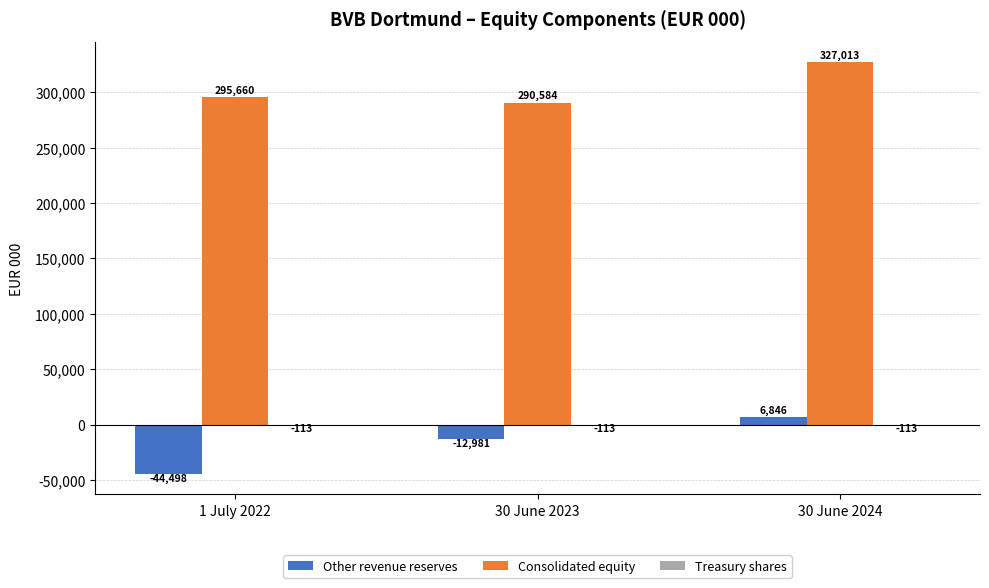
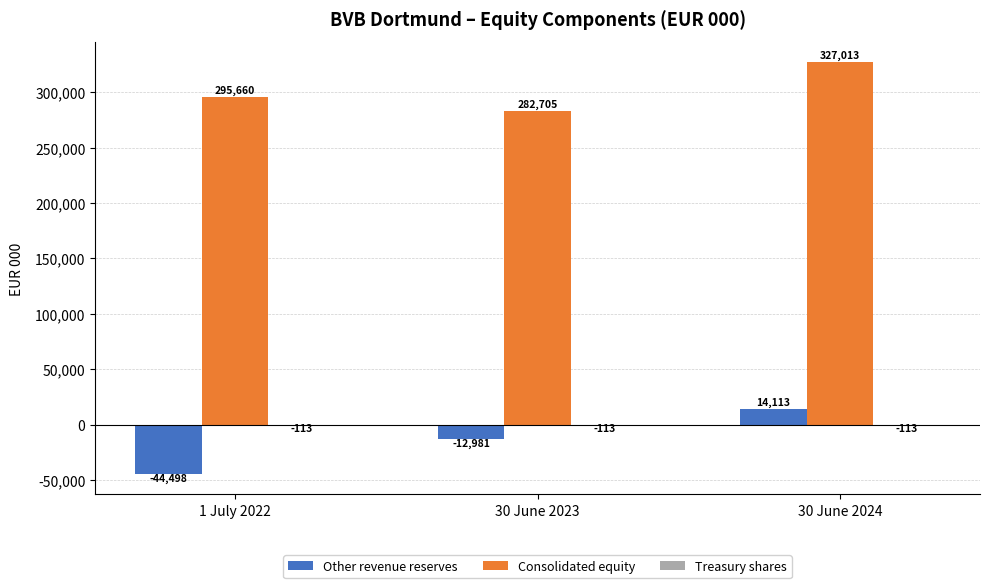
Consolidated equity, 30 June 2023: 290,584 -> 282,705
Other revenue reserves, 30 June 2024: 6,846 -> 14,113
